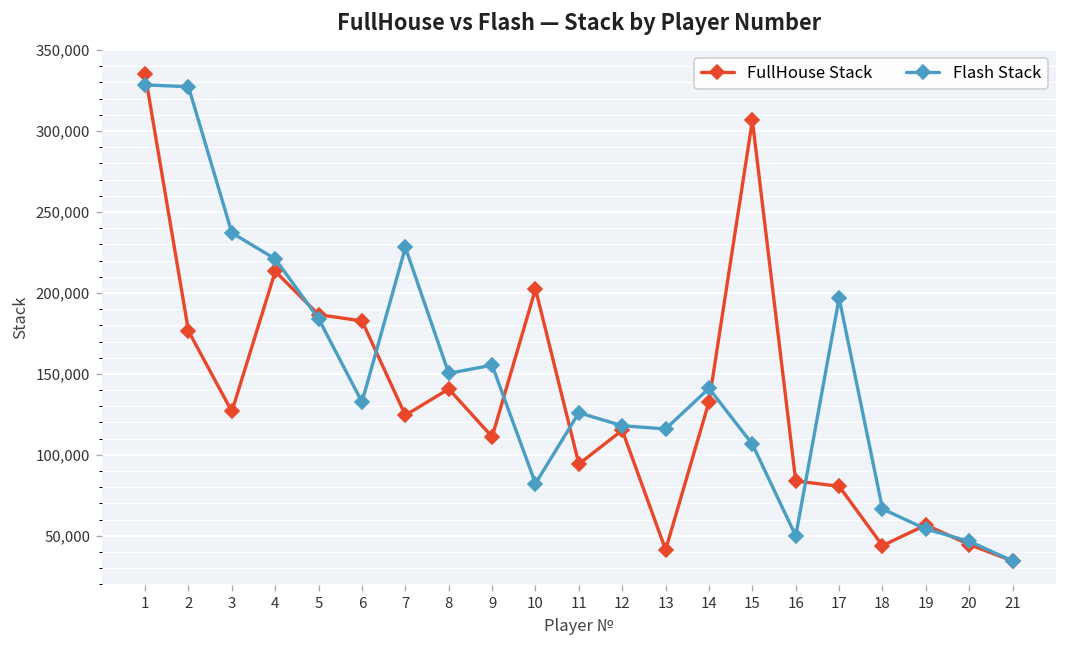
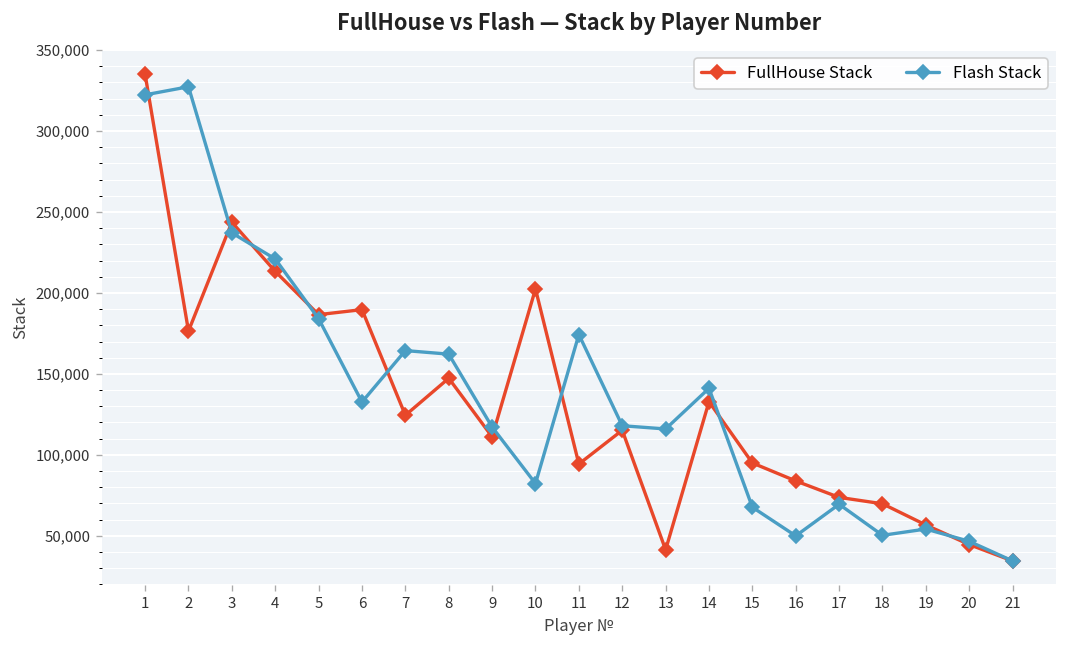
Flash Stack, 1: 329,000 -> 322,000
FullHouse Stack, 3: 127,000 -> 244,000
FullHouse Stack, 6: 183,000 -> 190,000
Flash Stack, 7: 228,000 -> 164,000
FullHouse Stack, 8: 141,000 -> 147,000
Flash Stack, 8: 150,000 -> 162,000
Flash Stack, 9: 155,000 -> 117,000
Flash Stack, 11: 126,000 -> 174,000
FullHouse Stack, 15: 307,000 -> 95,000
Flash Stack, 15: 107,000 -> 68,000
FullHouse Stack, 17: 81,000 -> 74,000
Flash Stack, 17: 197,000 -> 70,000
FullHouse Stack, 18: 44,000 -> 70,000
Flash Stack, 18: 67,000 -> 50,000
